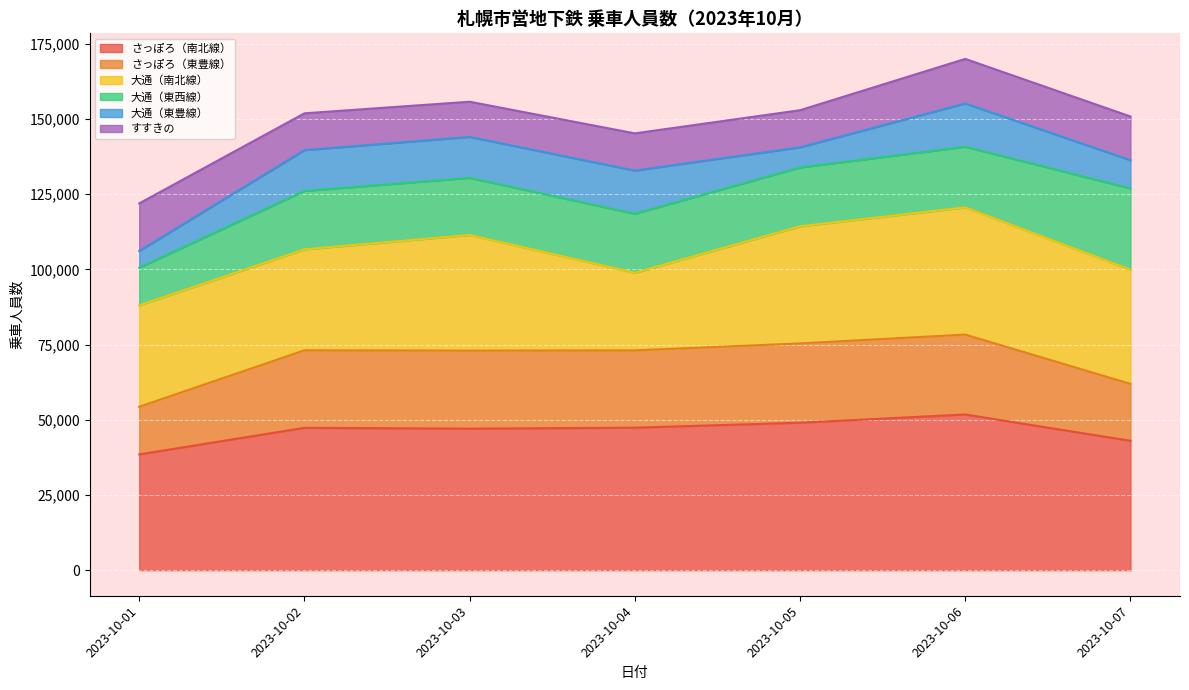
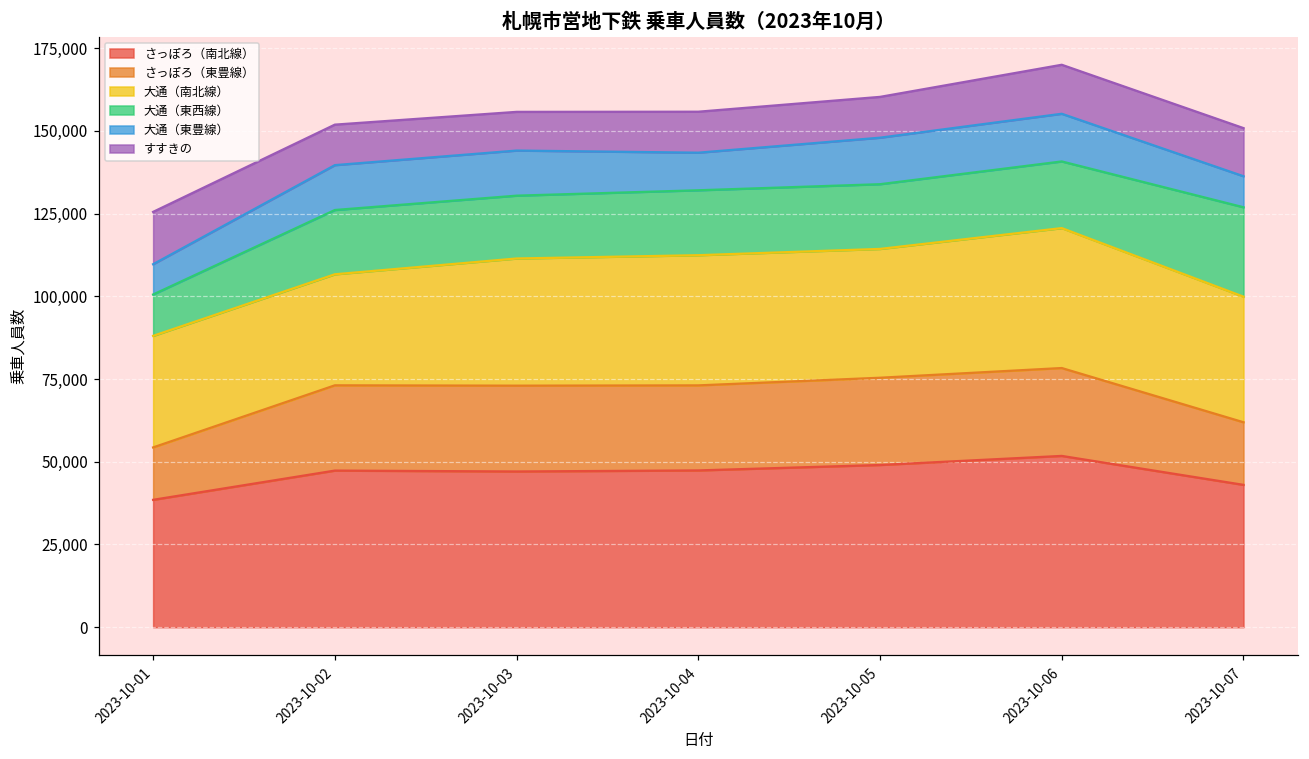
大通（東豊線）, 2023-10-01: 6,000 -> 9,000
大通（南北線）, 2023-10-04: 26,000 -> 39,000
大通（東豊線）, 2023-10-04: 14,000 -> 11,000
大通（東豊線）, 2023-10-05: 7,000 -> 14,000
